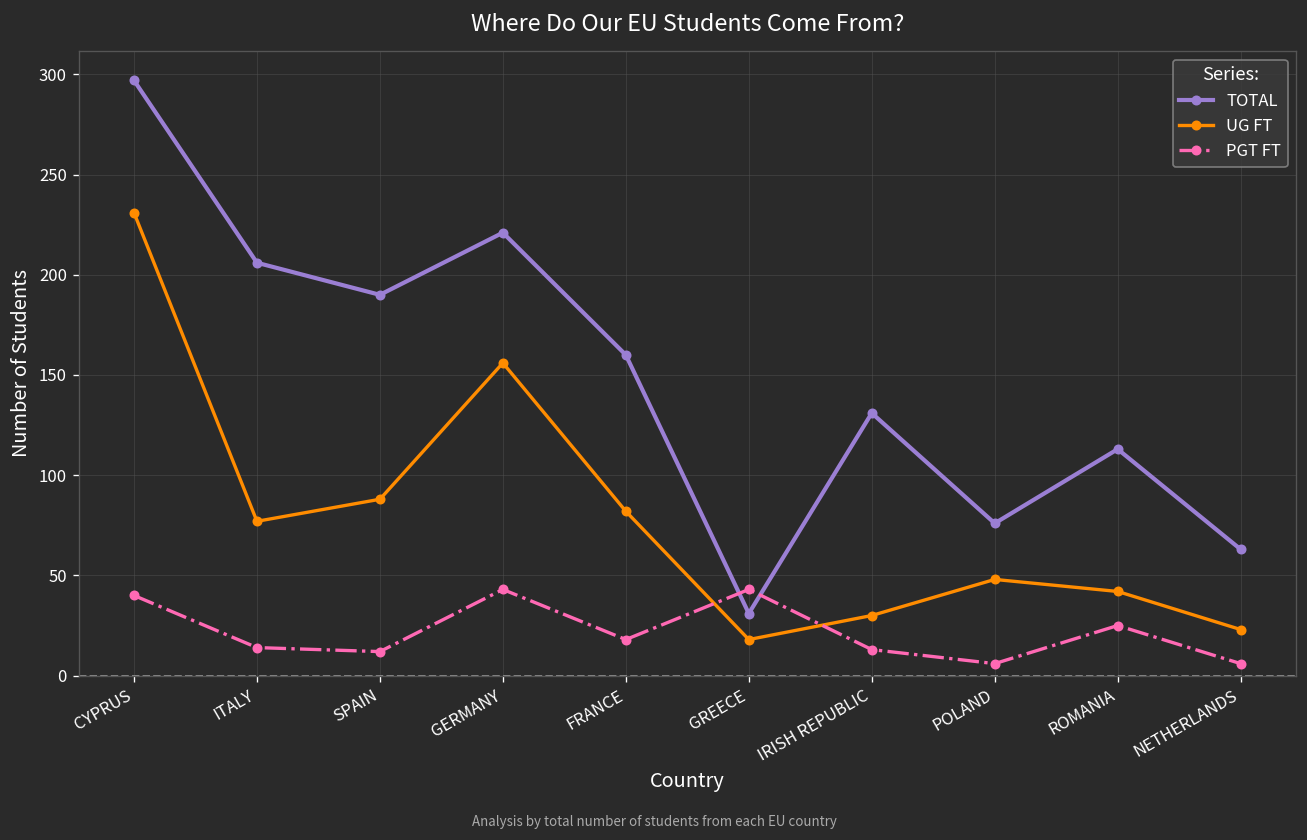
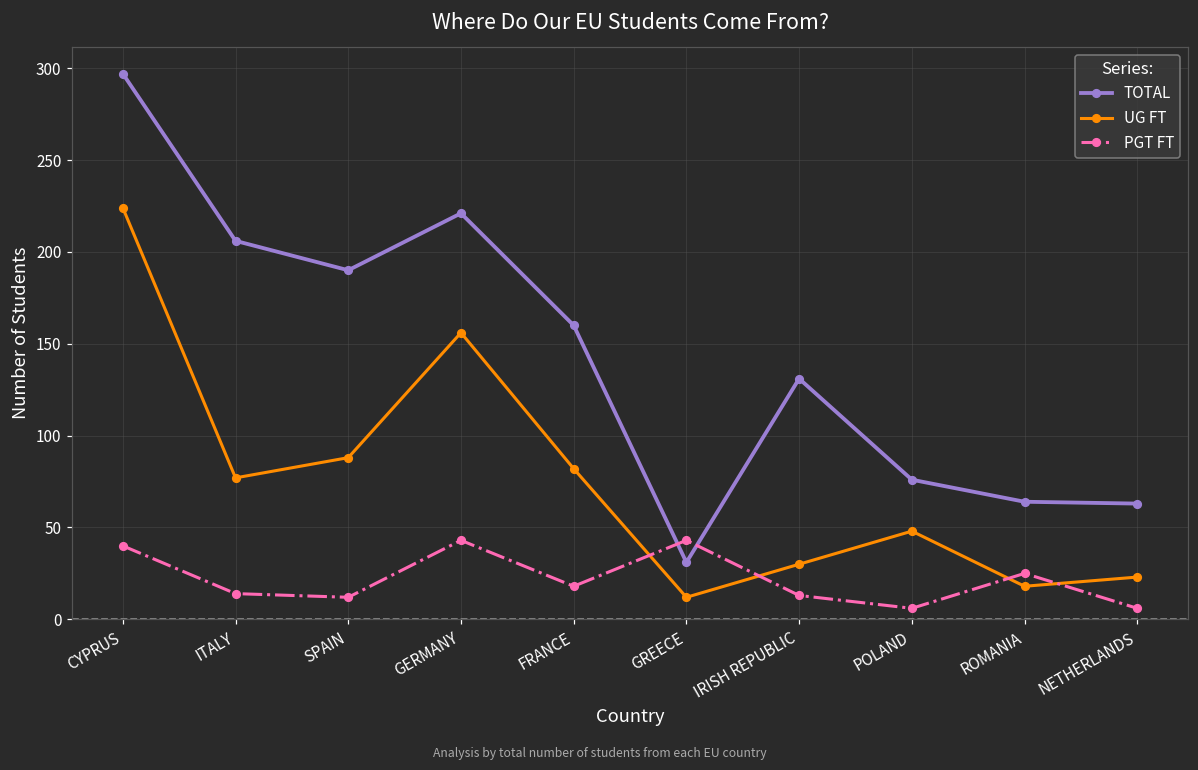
UG FT, CYPRUS: 231 -> 224
UG FT, GREECE: 18 -> 12
TOTAL, ROMANIA: 113 -> 64
UG FT, ROMANIA: 42 -> 18
